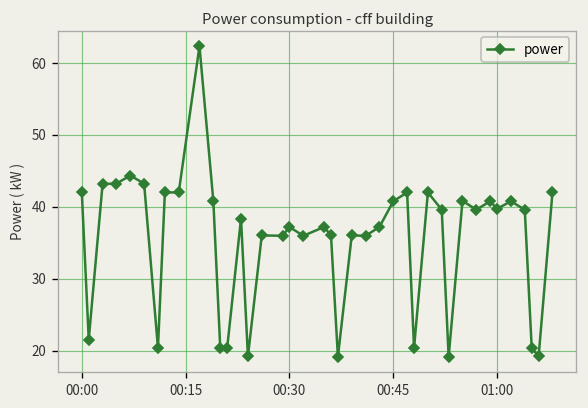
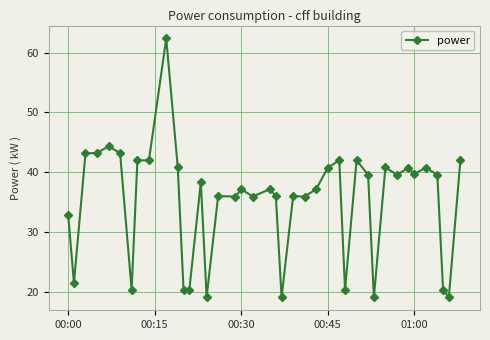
00:00: 42 -> 33
